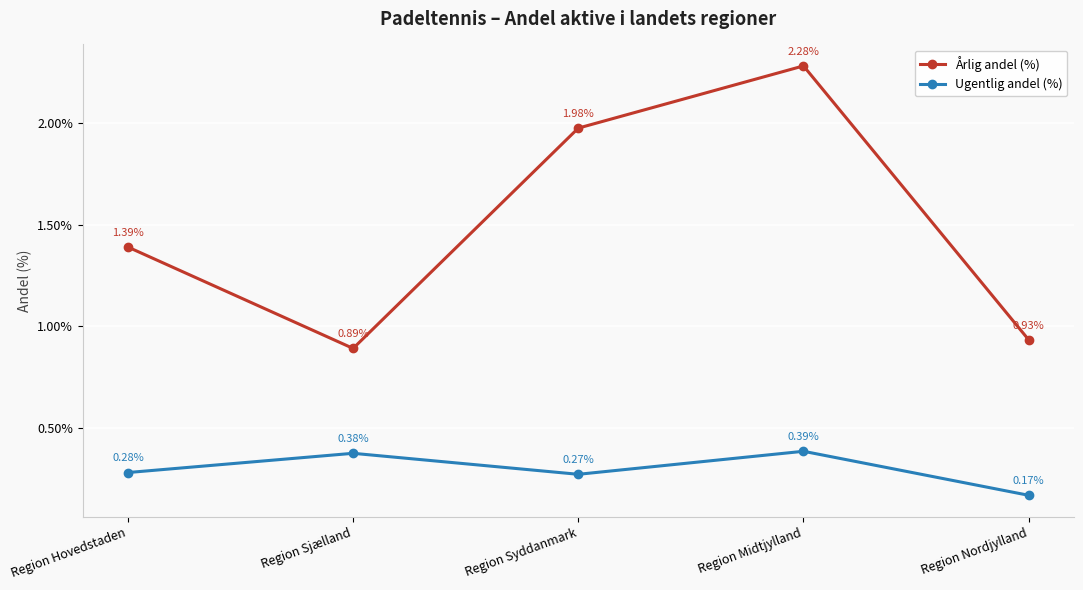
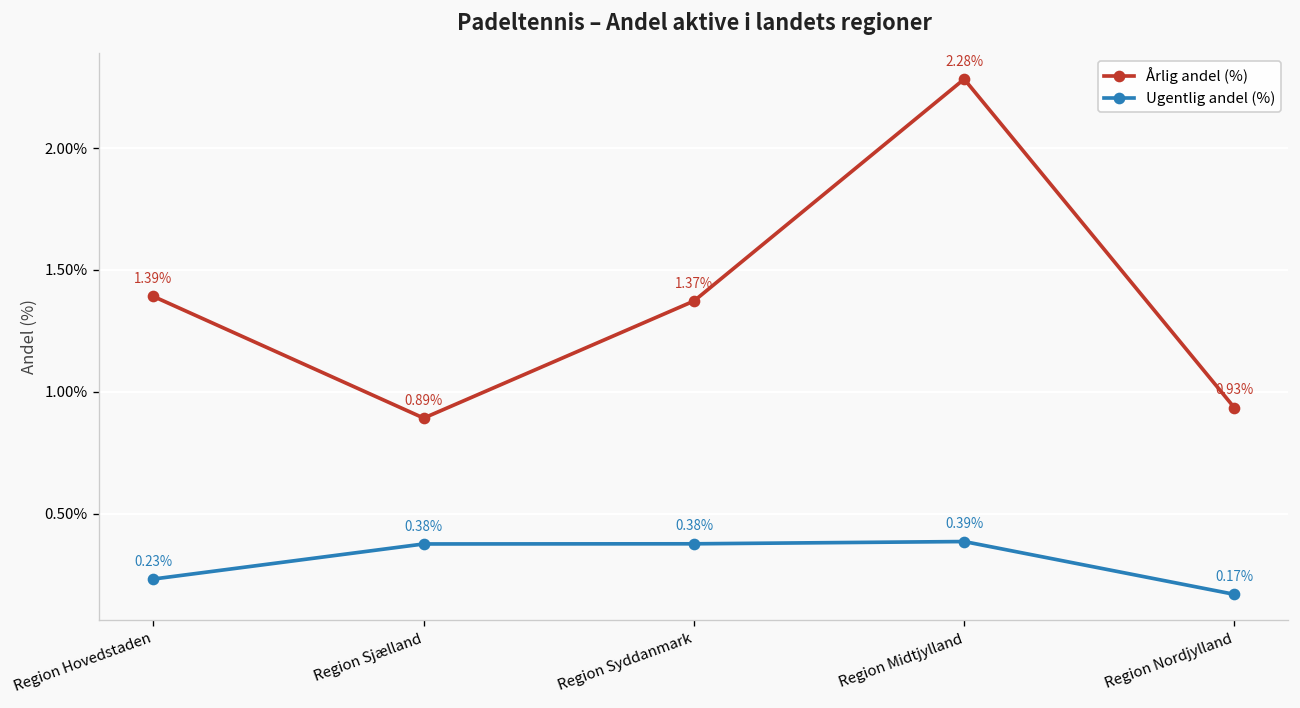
Ugentlig andel (%), Region Hovedstaden: 0.28% -> 0.23%
Årlig andel (%), Region Syddanmark: 1.98% -> 1.37%
Ugentlig andel (%), Region Syddanmark: 0.27% -> 0.38%
